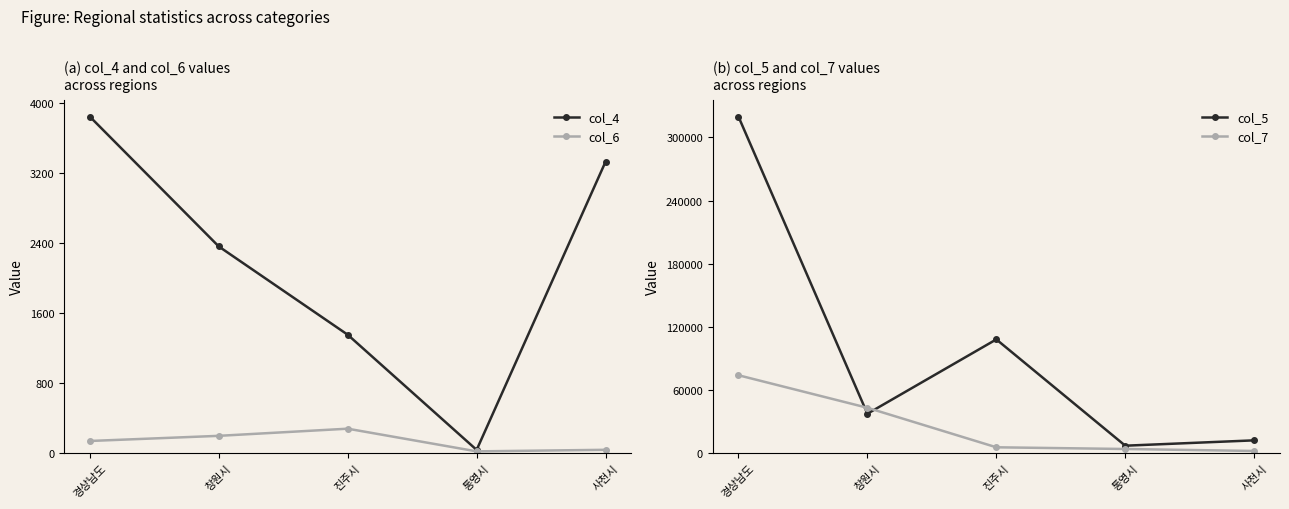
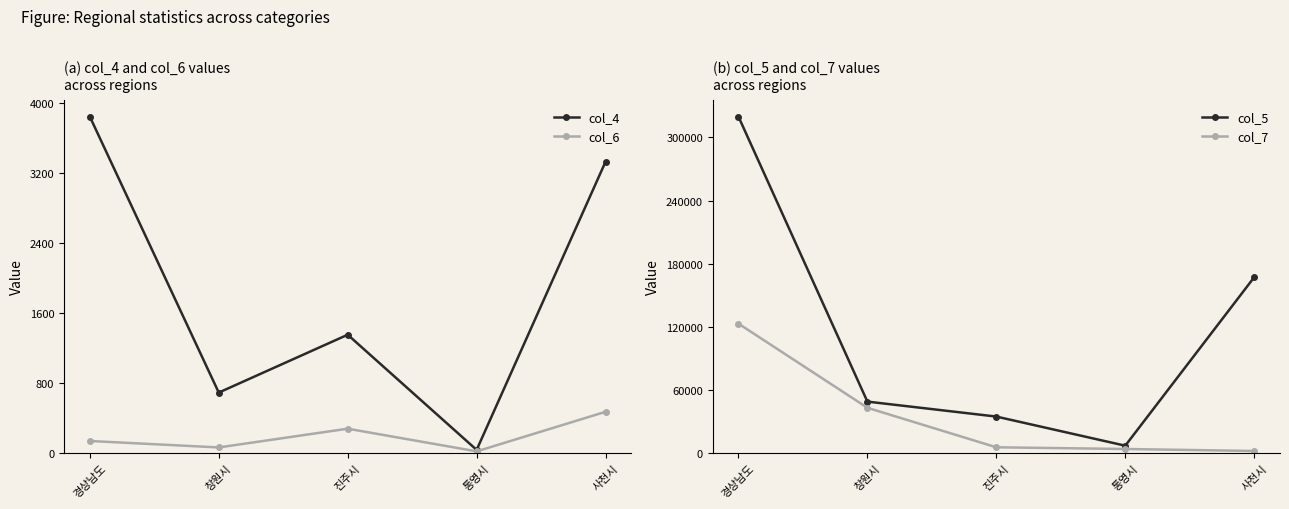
(a) col_4 and col_6 values across regions, col_4, 창원시: 2400 -> 700
(a) col_4 and col_6 values across regions, col_6, 창원시: 200 -> 100
(a) col_4 and col_6 values across regions, col_6, 사천시: 0 -> 500
(b) col_5 and col_7 values across regions, col_7, 경상남도: 74000 -> 123000
(b) col_5 and col_7 values across regions, col_5, 창원시: 37000 -> 49000
(b) col_5 and col_7 values across regions, col_5, 진주시: 108000 -> 35000
(b) col_5 and col_7 values across regions, col_5, 사천시: 12000 -> 167000
